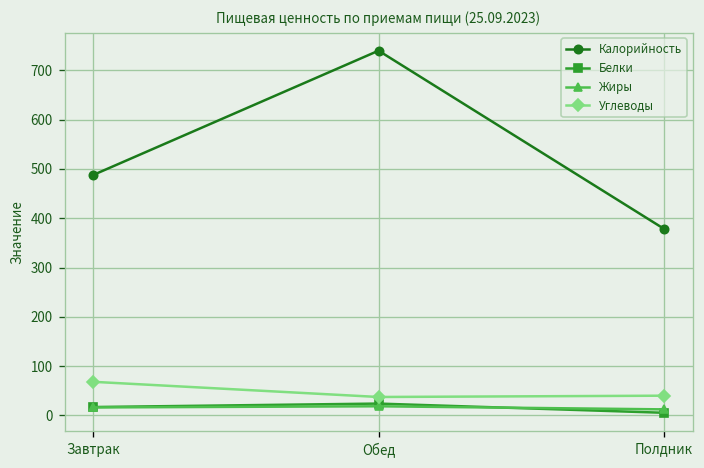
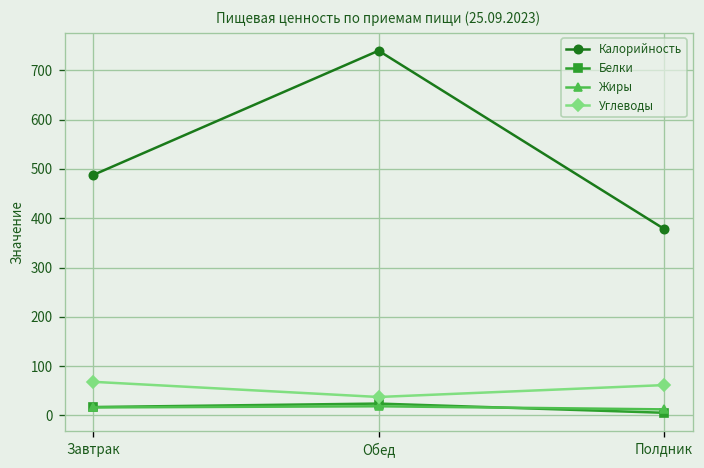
Углеводы, Полдник: 40 -> 60
